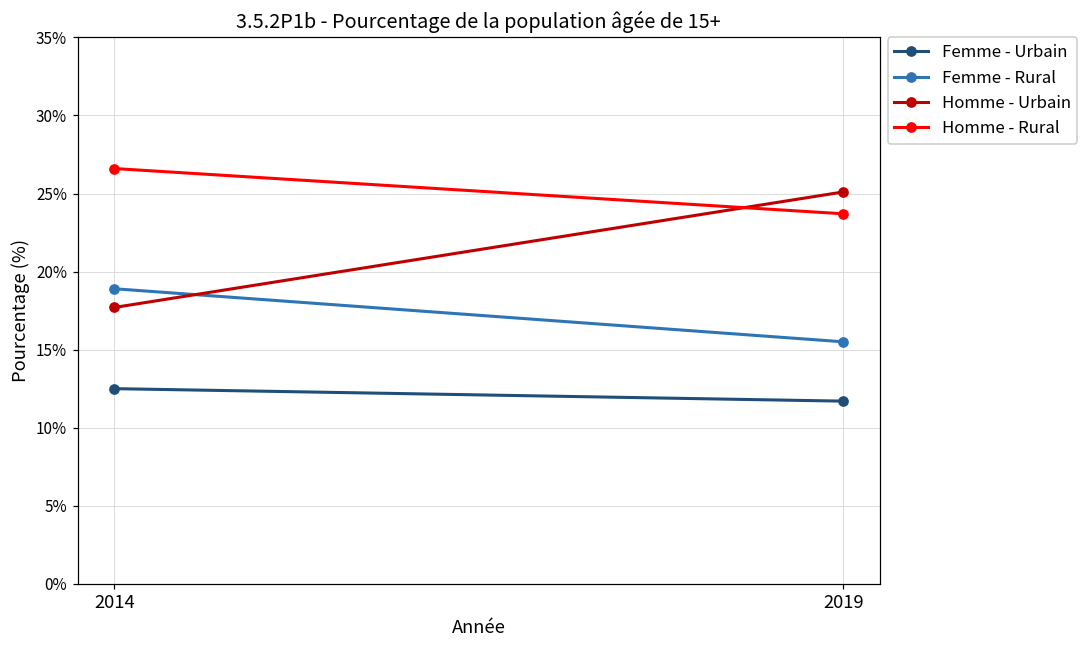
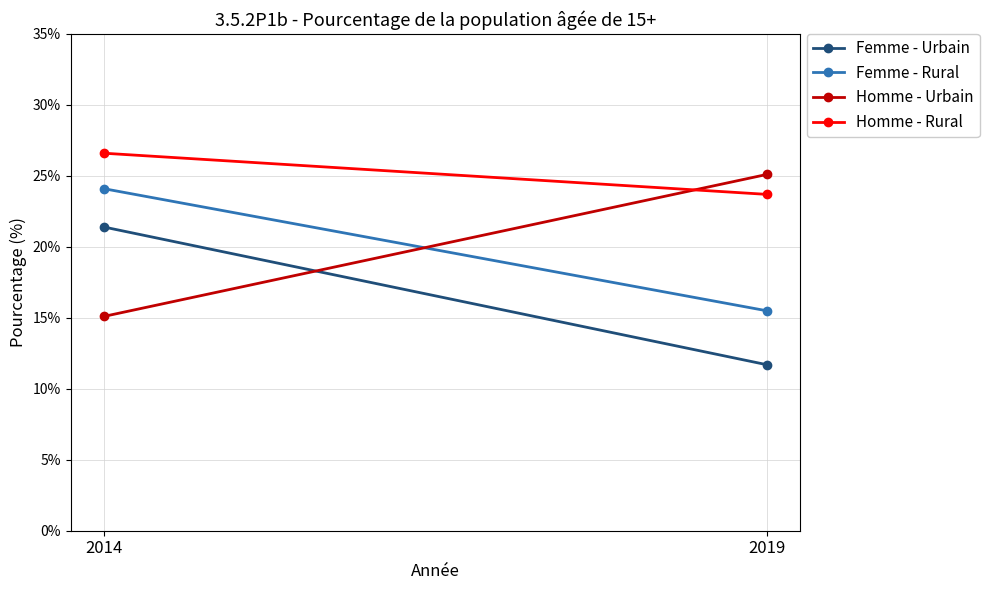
Femme - Urbain, 2014: 12.5% -> 21.4%
Femme - Rural, 2014: 18.9% -> 24.1%
Homme - Urbain, 2014: 17.7% -> 15.1%
